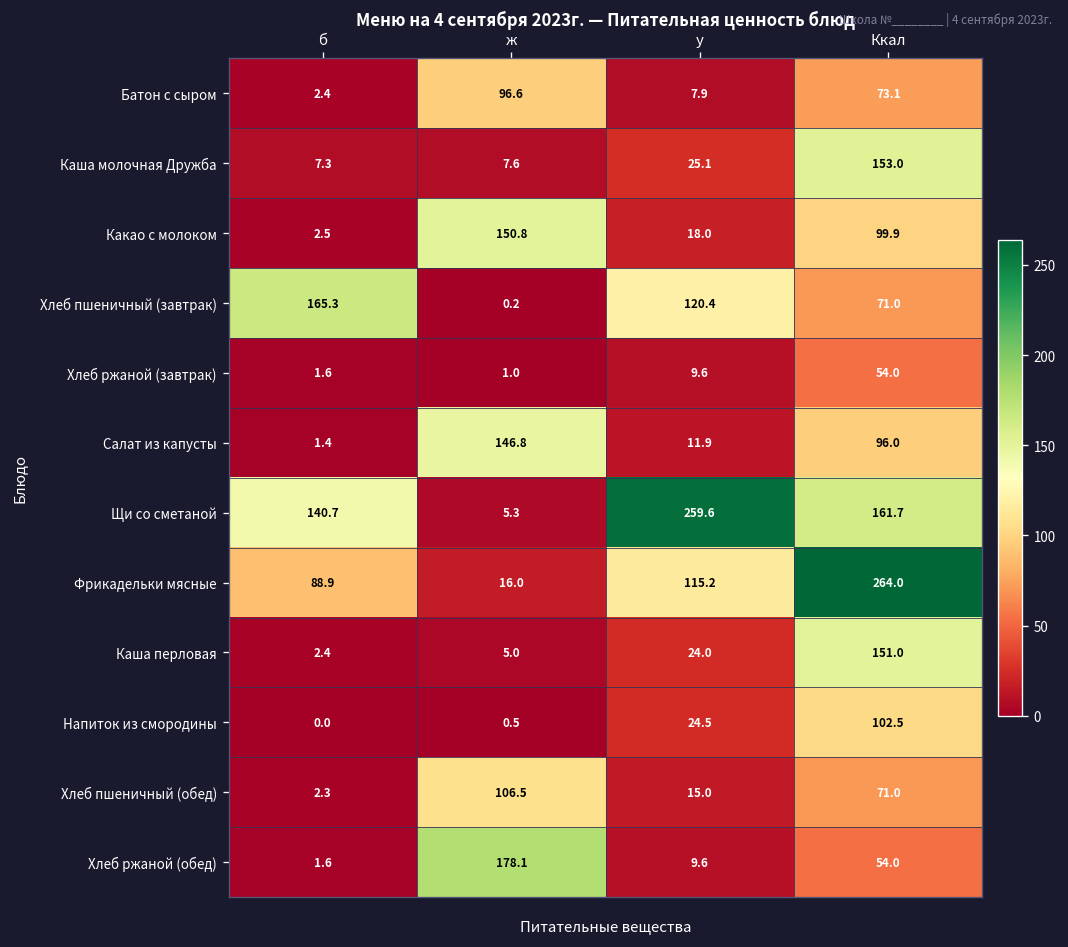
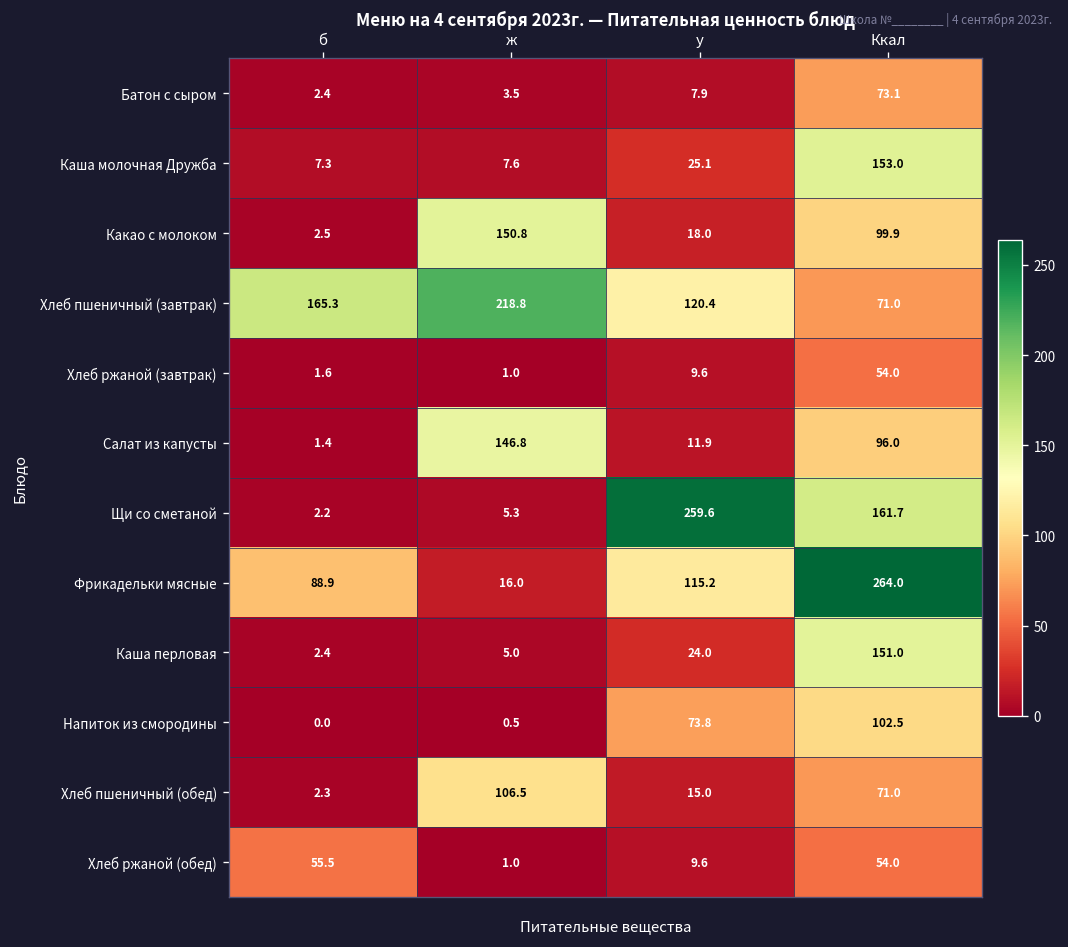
Батон с сыром, ж: 96.6 -> 3.5
Хлеб пшеничный (завтрак), ж: 0.2 -> 218.8
Щи со сметаной, б: 140.7 -> 2.2
Напиток из смородины, у: 24.5 -> 73.8
Хлеб ржаной (обед), б: 1.6 -> 55.5
Хлеб ржаной (обед), ж: 178.1 -> 1.0
